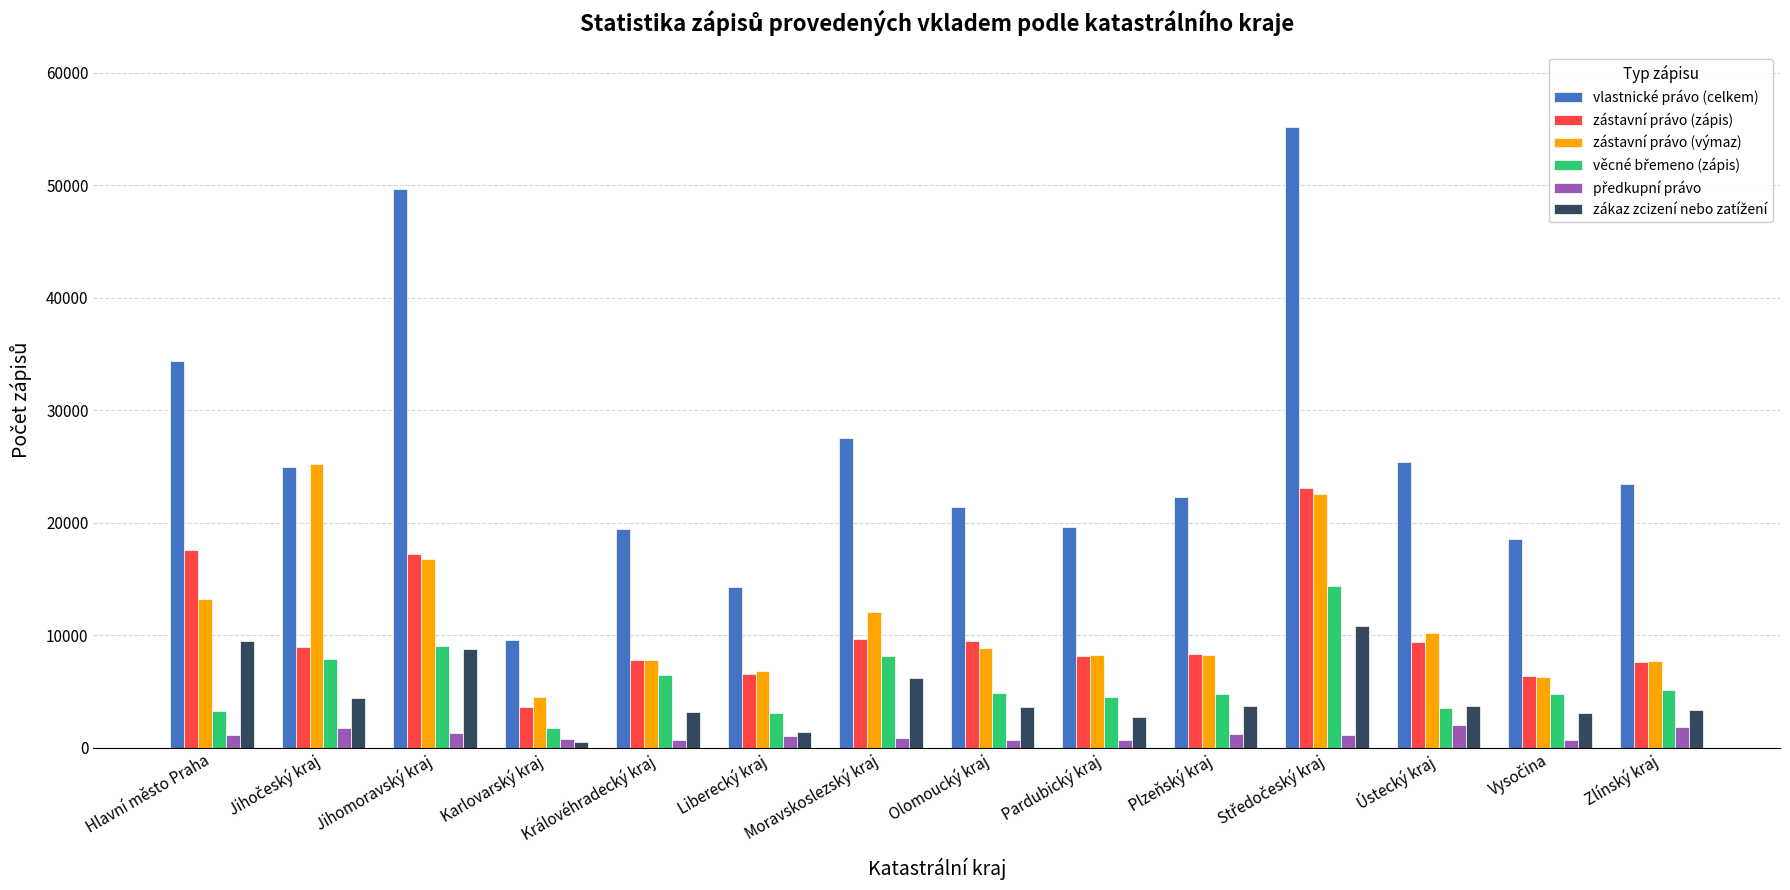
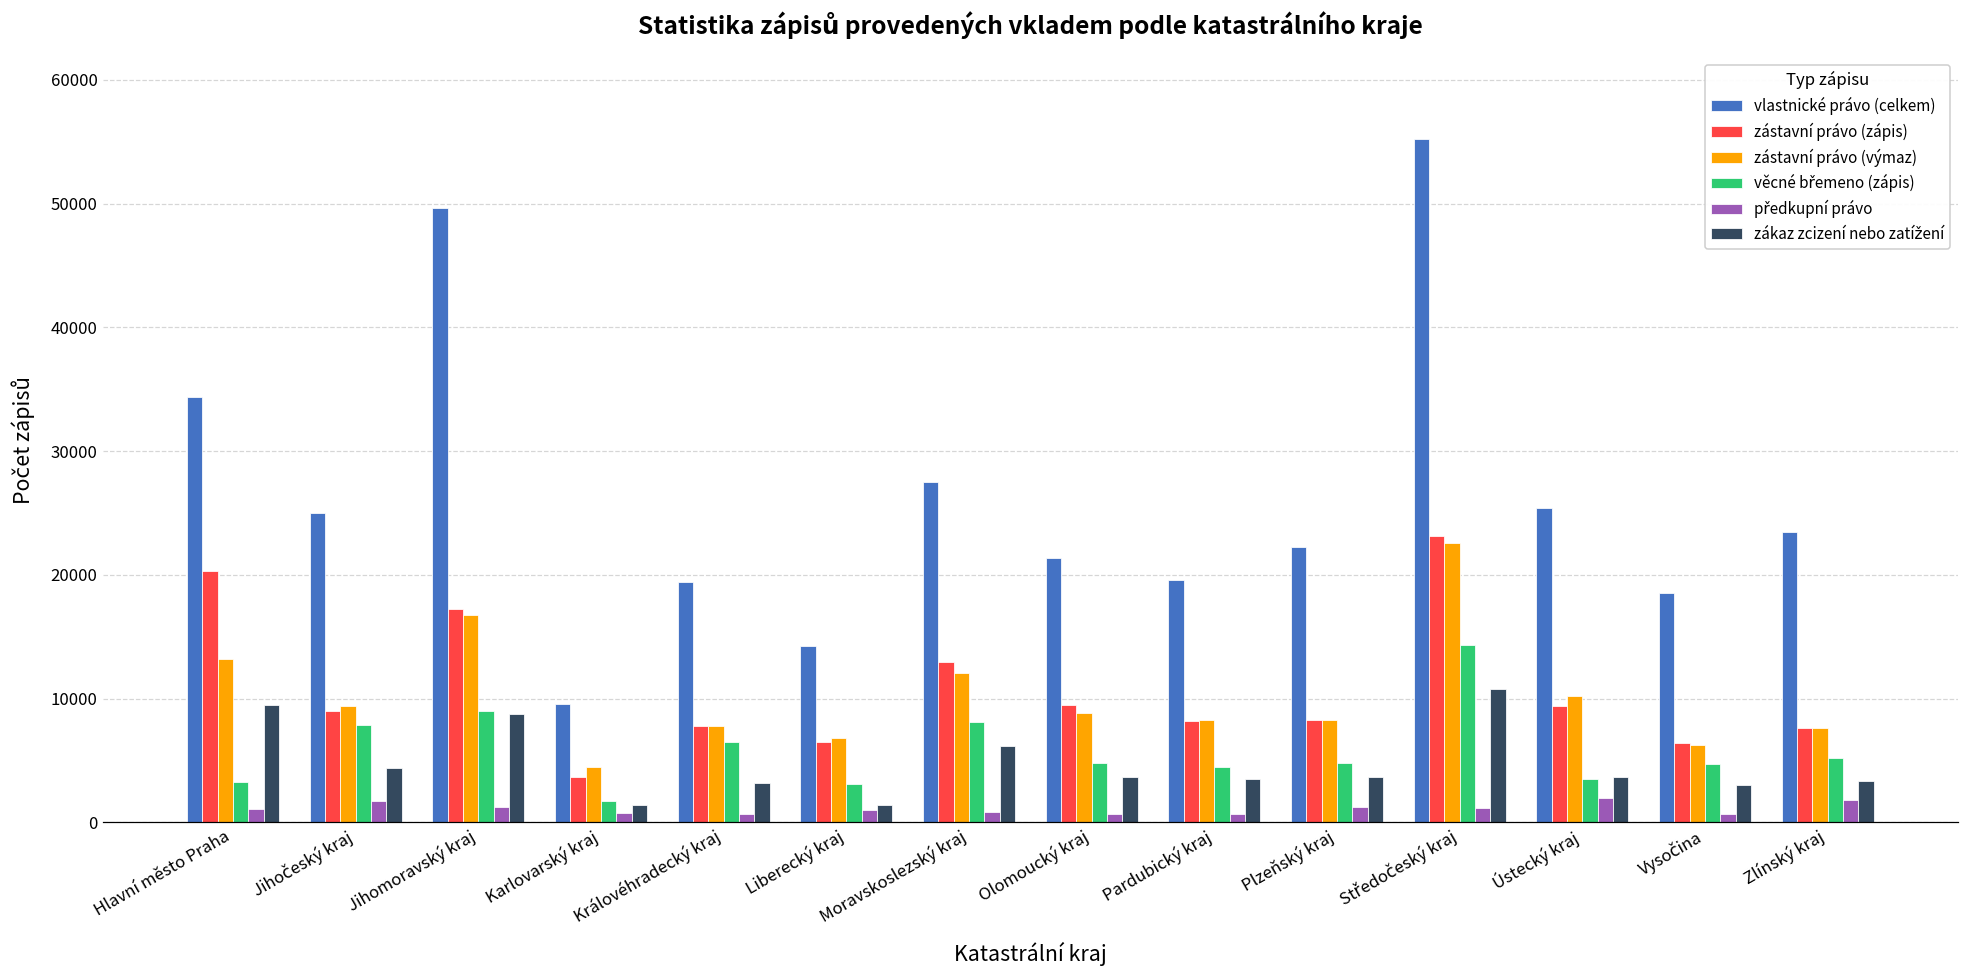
zástavní právo (zápis), Hlavní město Praha: 17500 -> 20300
zástavní právo (výmaz), Jihočeský kraj: 25200 -> 9400
zákaz zcizení nebo zatížení, Karlovarský kraj: 500 -> 1400
zástavní právo (zápis), Moravskoslezský kraj: 9600 -> 13000
zákaz zcizení nebo zatížení, Pardubický kraj: 2700 -> 3500
